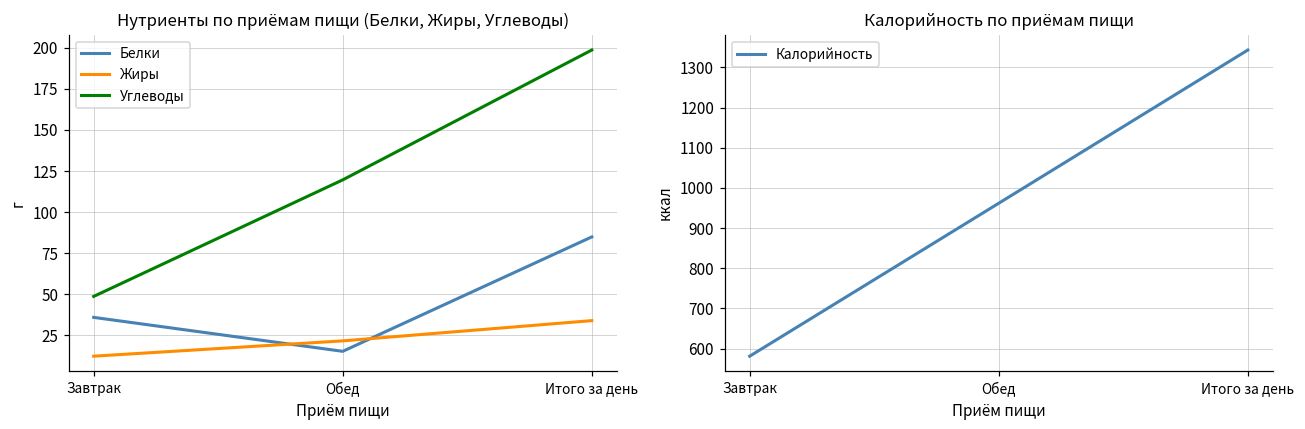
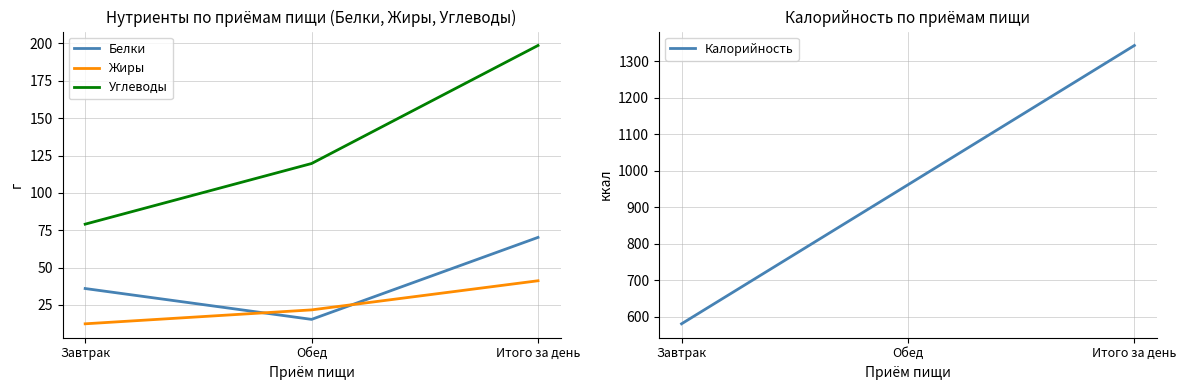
Нутриенты по приёмам пищи (Белки, Жиры, Углеводы), Углеводы, Завтрак: 49 -> 79
Нутриенты по приёмам пищи (Белки, Жиры, Углеводы), Белки, Итого за день: 85 -> 70
Нутриенты по приёмам пищи (Белки, Жиры, Углеводы), Жиры, Итого за день: 34 -> 41
